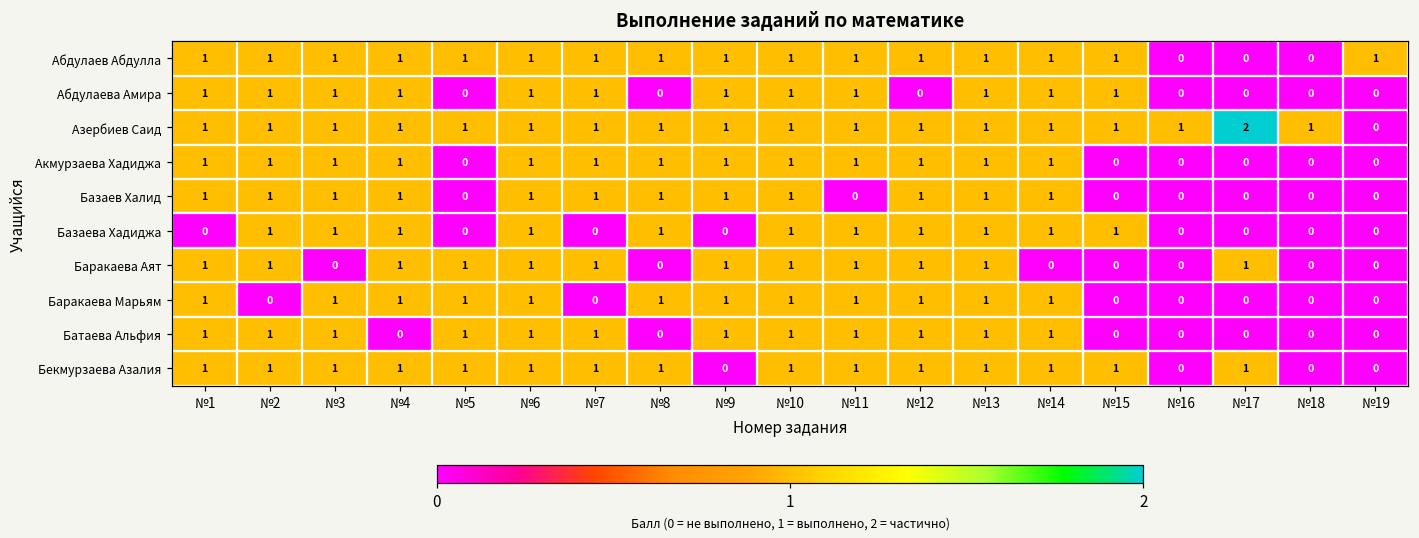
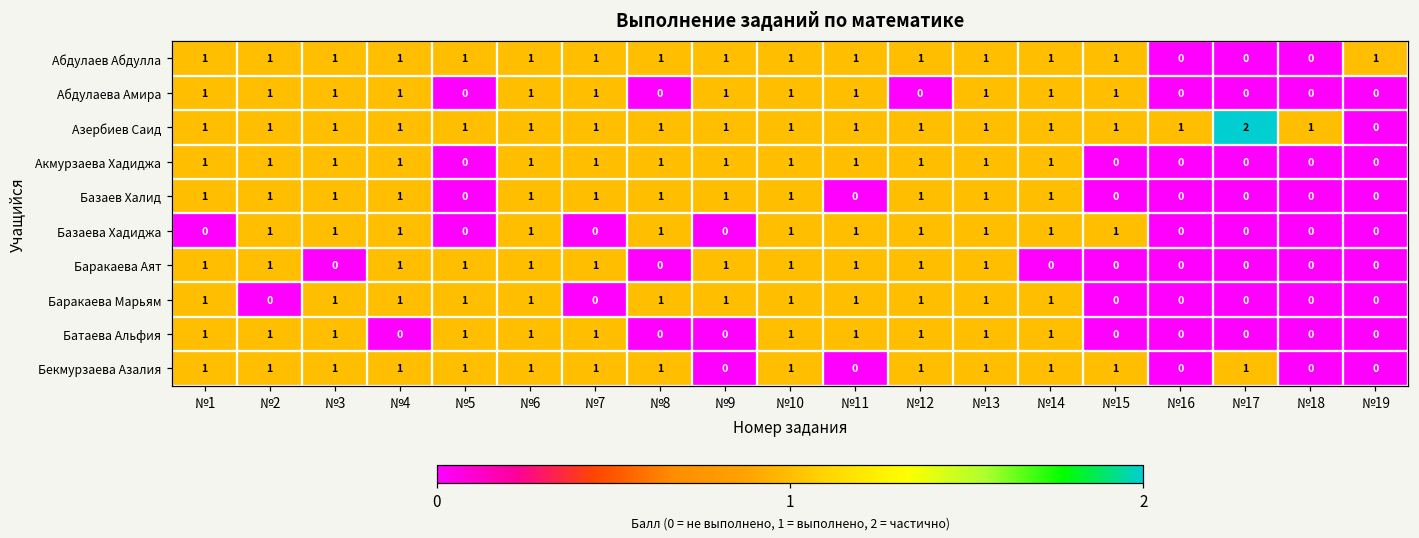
Баракаева Аят, №17: 1 -> 0
Батаева Альфия, №9: 1 -> 0
Бекмурзаева Азалия, №11: 1 -> 0
